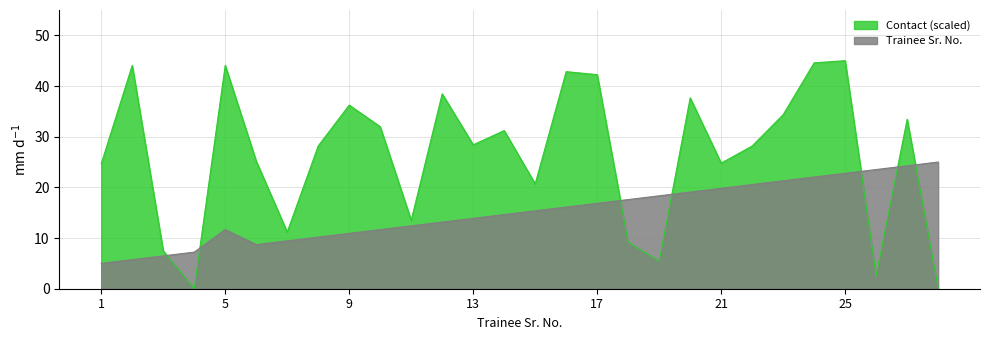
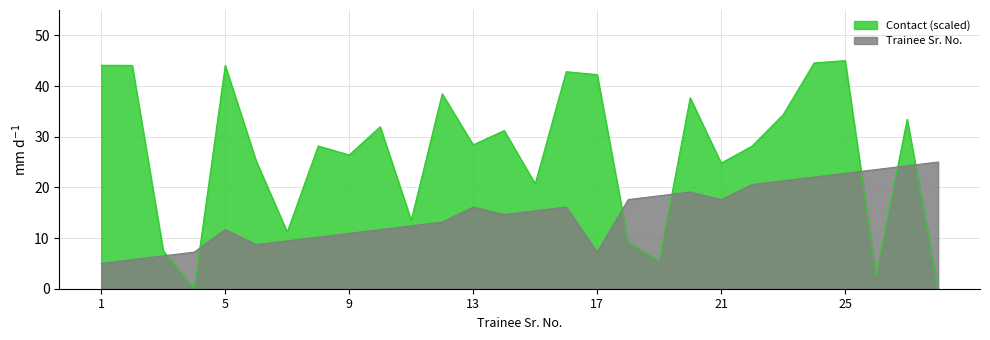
Contact (scaled), 1: 25 -> 44
Contact (scaled), 9: 36 -> 26
Trainee Sr. No., 13: 14 -> 16
Trainee Sr. No., 17: 17 -> 7
Trainee Sr. No., 21: 20 -> 18
